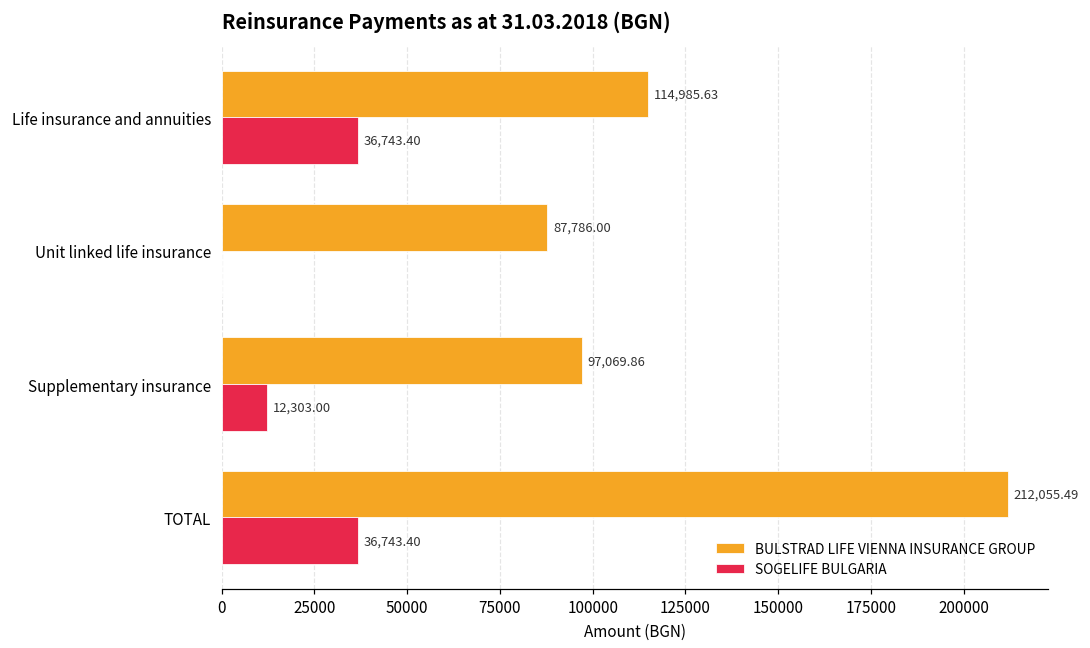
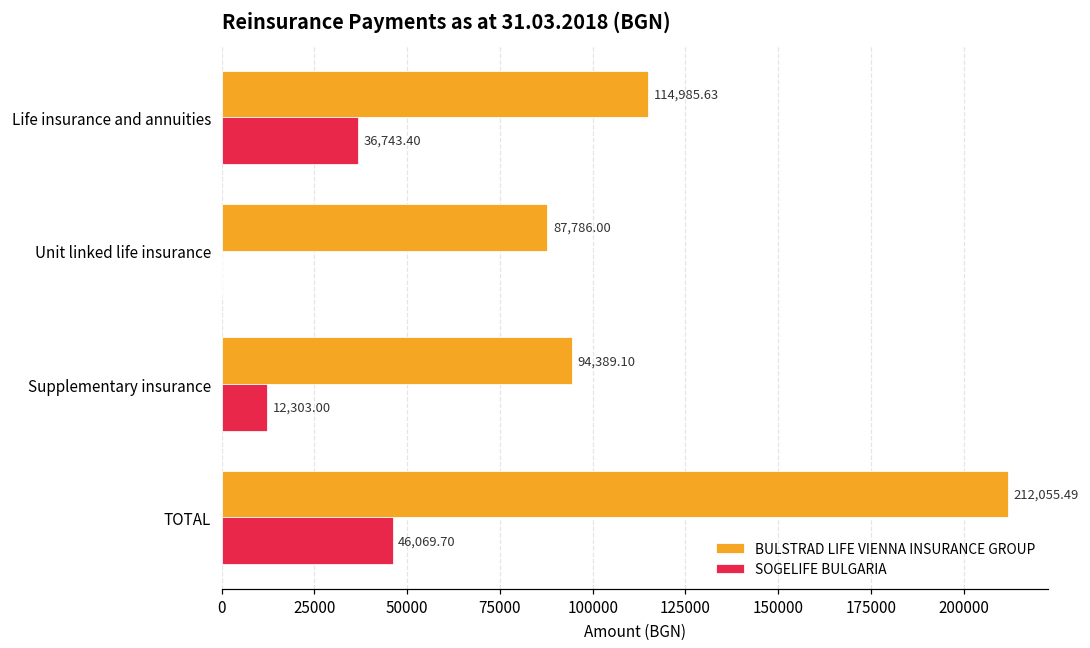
BULSTRAD LIFE VIENNA INSURANCE GROUP, Supplementary insurance: 97,069.86 -> 94,389.10
SOGELIFE BULGARIA, TOTAL: 36,743.40 -> 46,069.70
